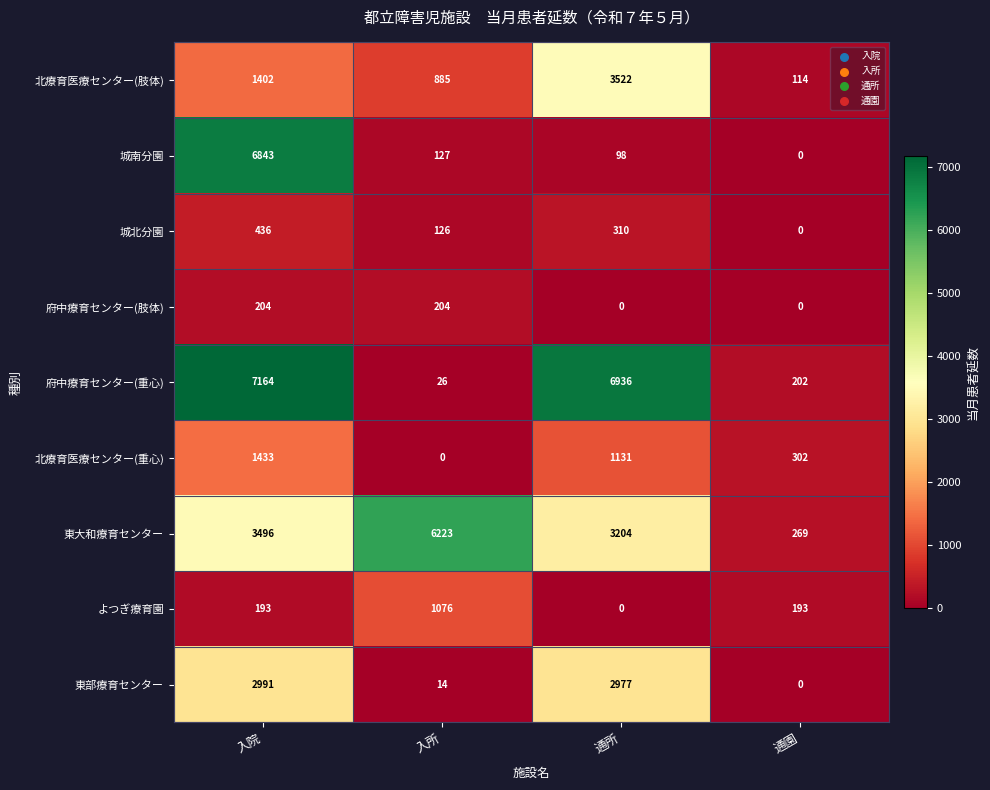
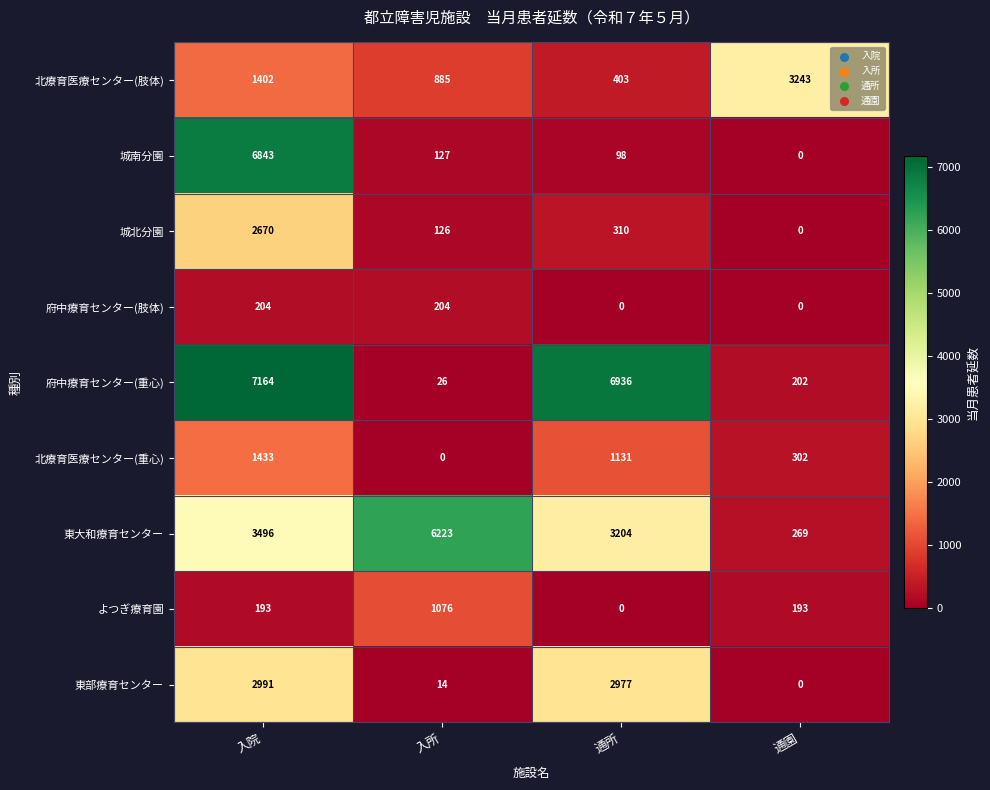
北療育医療センター(肢体), 通所: 3522 -> 403
北療育医療センター(肢体), 通園: 114 -> 3243
城北分園, 入院: 436 -> 2670
